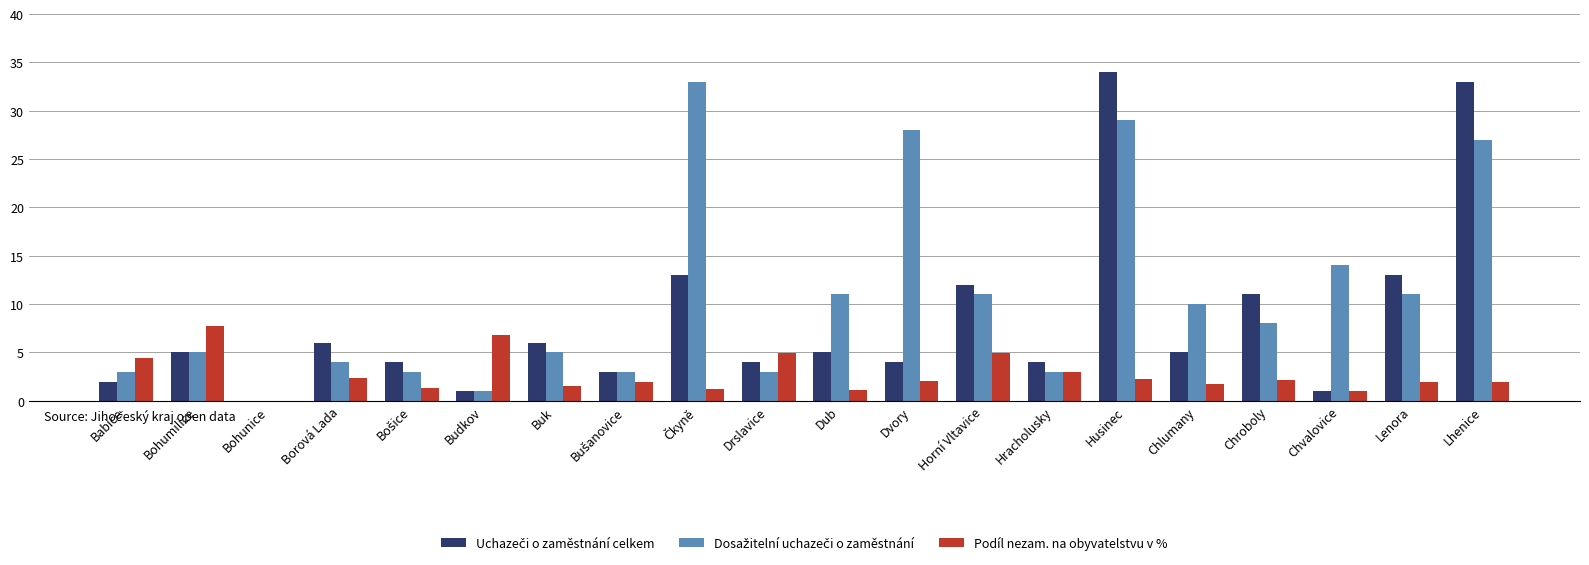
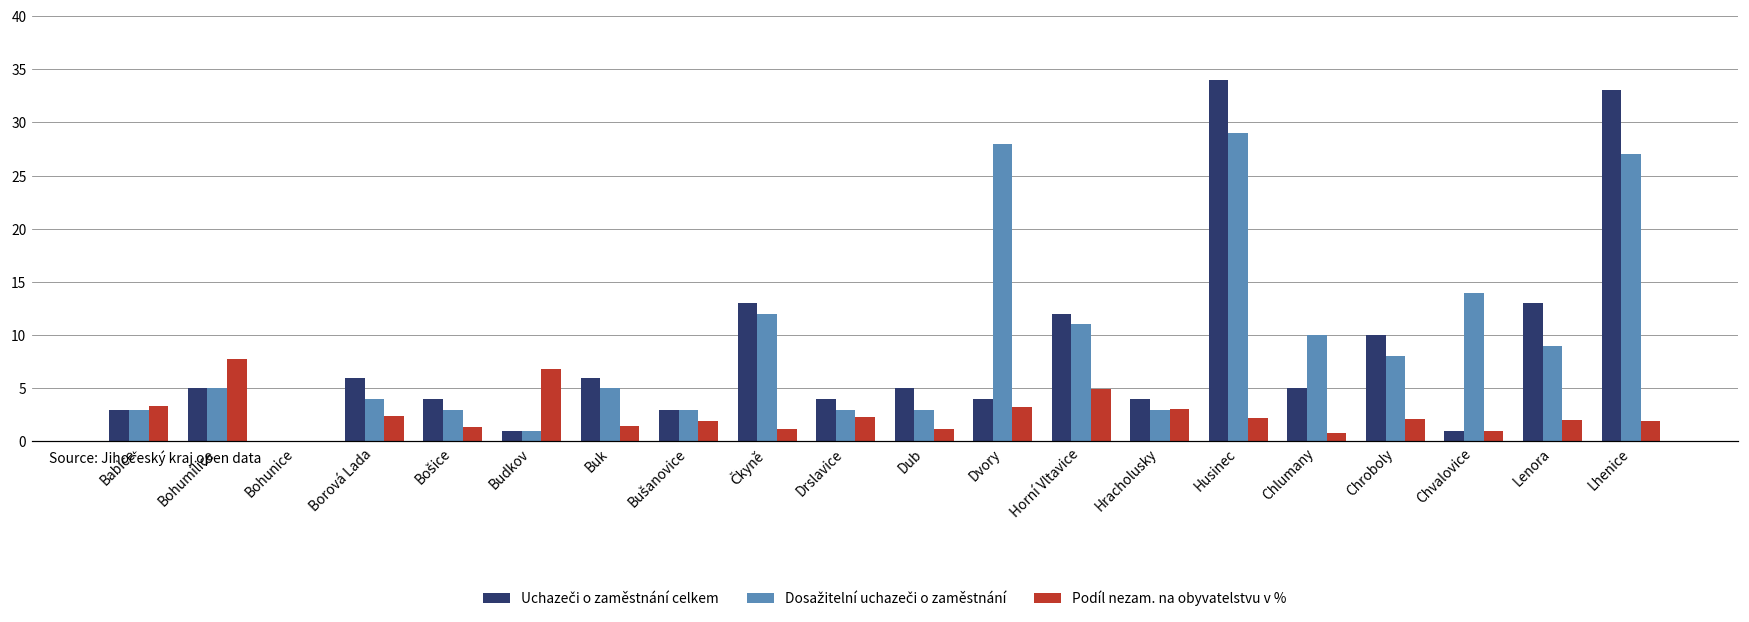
Uchazeči o zaměstnání celkem, Babice: 2 -> 3
Podíl nezam. na obyvatelstvu v %, Babice: 4 -> 3
Dosažitelní uchazeči o zaměstnání, Čkyně: 33 -> 12
Podíl nezam. na obyvatelstvu v %, Drslavice: 5 -> 2
Dosažitelní uchazeči o zaměstnání, Dub: 11 -> 3
Podíl nezam. na obyvatelstvu v %, Dvory: 2 -> 3
Podíl nezam. na obyvatelstvu v %, Chlumany: 2 -> 1
Uchazeči o zaměstnání celkem, Chroboly: 11 -> 10
Dosažitelní uchazeči o zaměstnání, Lenora: 11 -> 9
